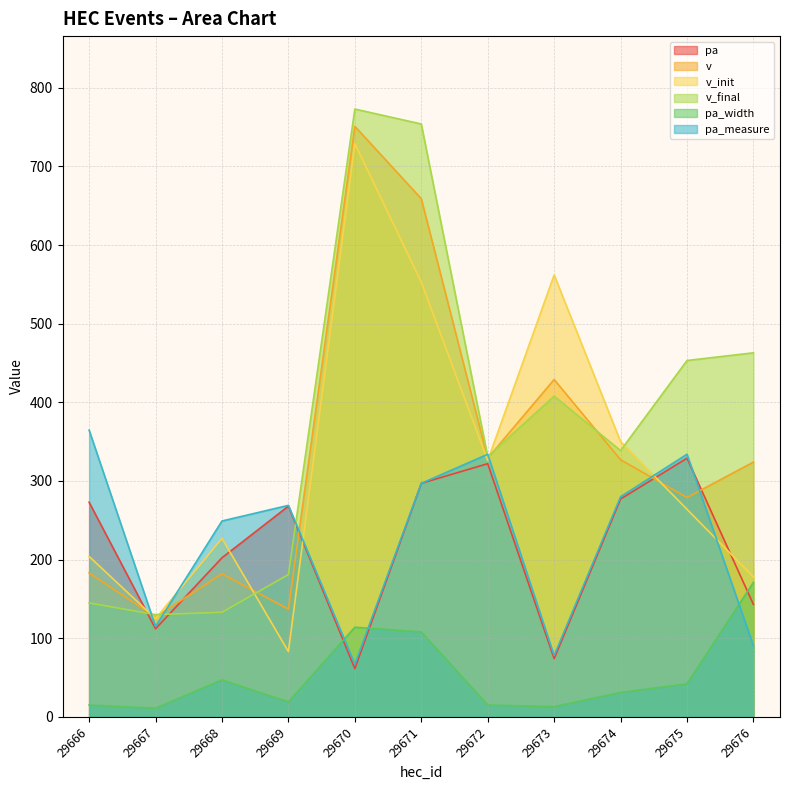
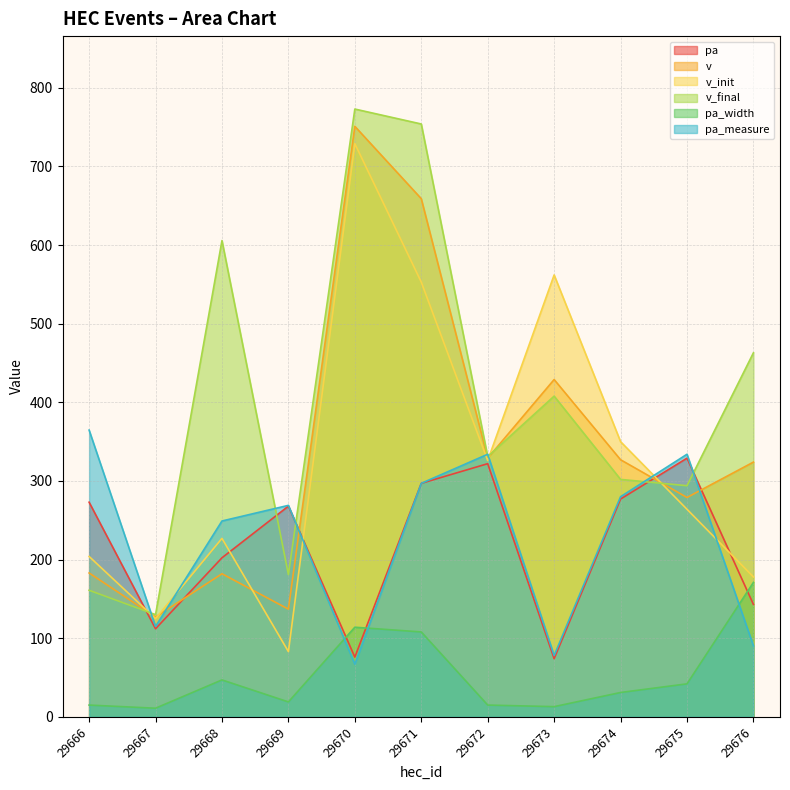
v_final, 29666: 140 -> 160
v_final, 29668: 130 -> 610
pa, 29670: 60 -> 80
v_final, 29674: 340 -> 300
v_final, 29675: 450 -> 290
